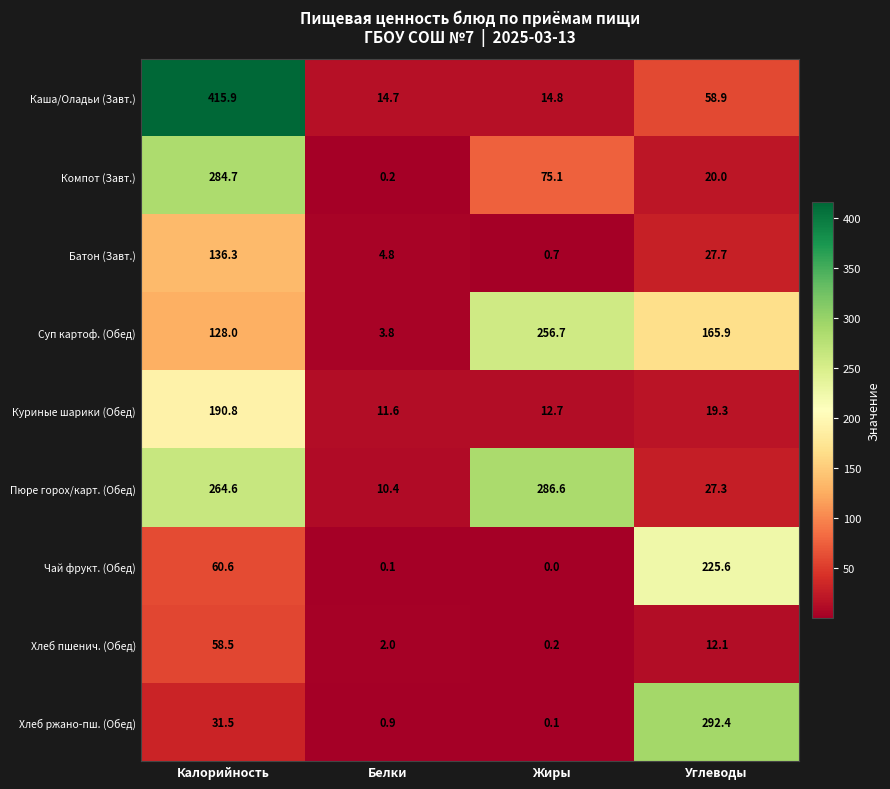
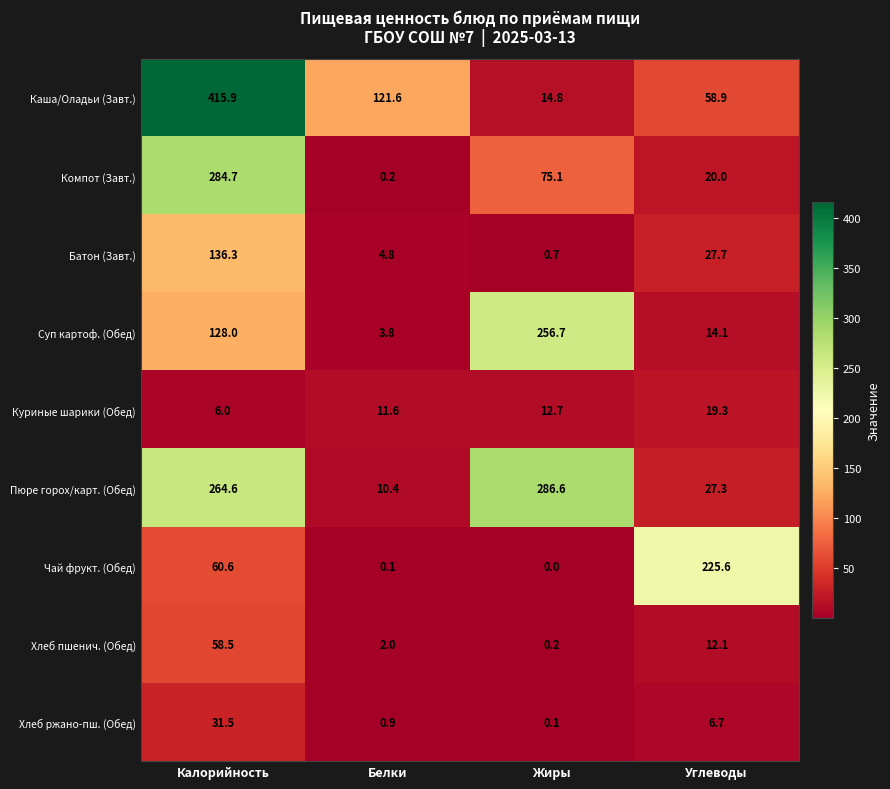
Каша/Оладьи (Завт.), Белки: 14.7 -> 121.6
Суп картоф. (Обед), Углеводы: 165.9 -> 14.1
Куриные шарики (Обед), Калорийность: 190.8 -> 6.0
Хлеб ржано-пш. (Обед), Углеводы: 292.4 -> 6.7
